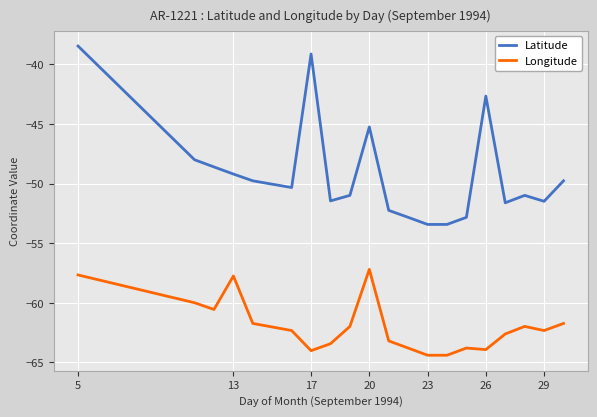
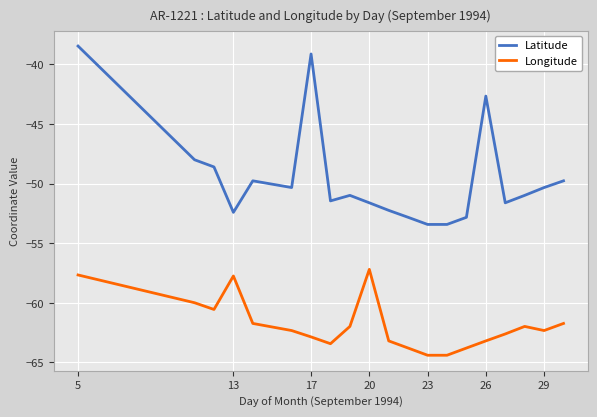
Latitude, 13: -49.2 -> -52.4
Longitude, 17: -64.0 -> -62.9
Latitude, 20: -45.3 -> -51.6
Longitude, 26: -63.9 -> -63.2
Latitude, 29: -51.5 -> -50.3
